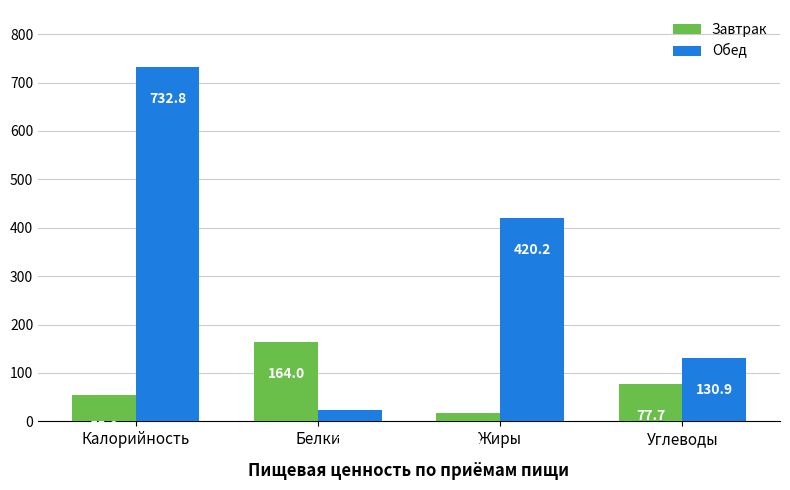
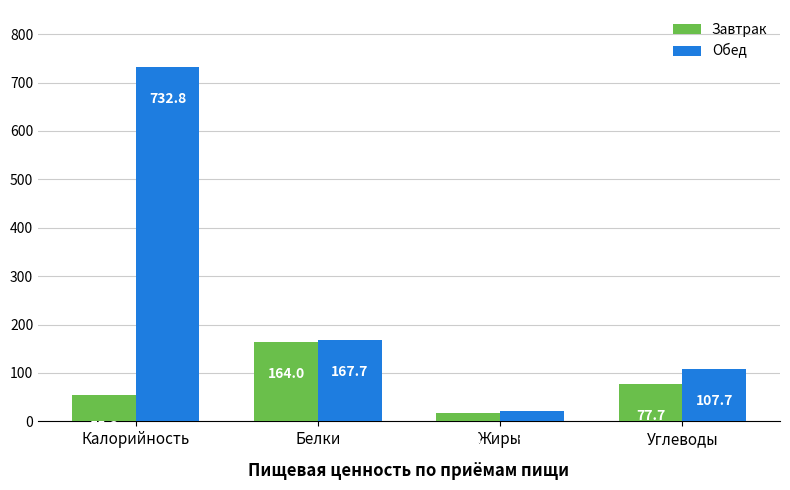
Обед, Белки: 20 -> 170
Обед, Жиры: 420 -> 20
Обед, Углеводы: 130.9 -> 107.7
